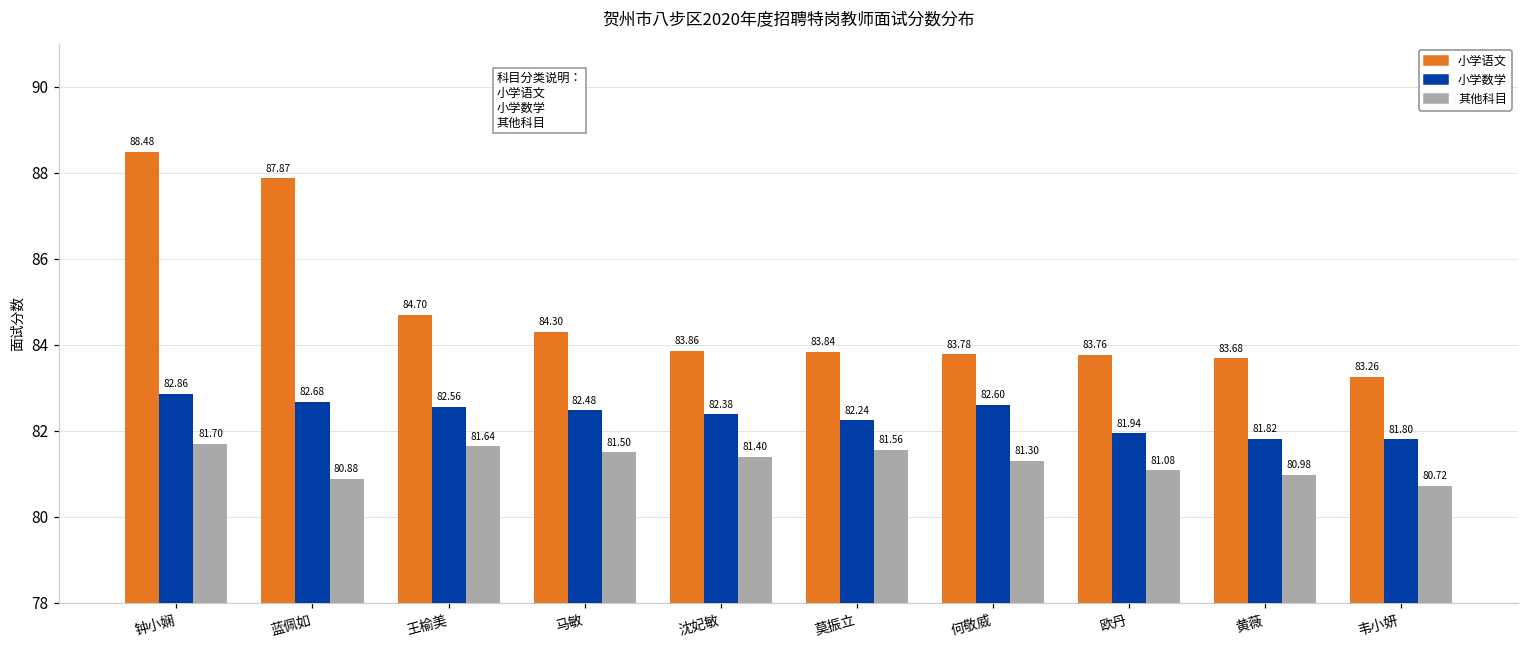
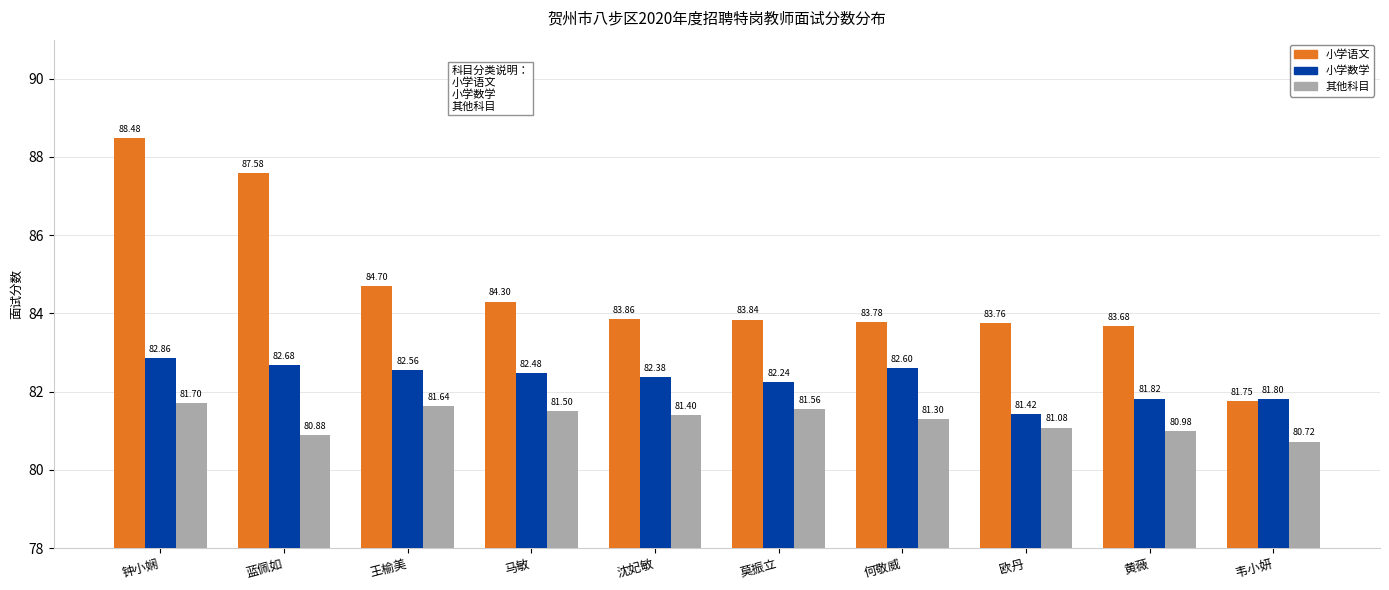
小学语文, 蓝佩如: 87.87 -> 87.58
小学数学, 欧丹: 81.94 -> 81.42
小学语文, 韦小妍: 83.26 -> 81.75
